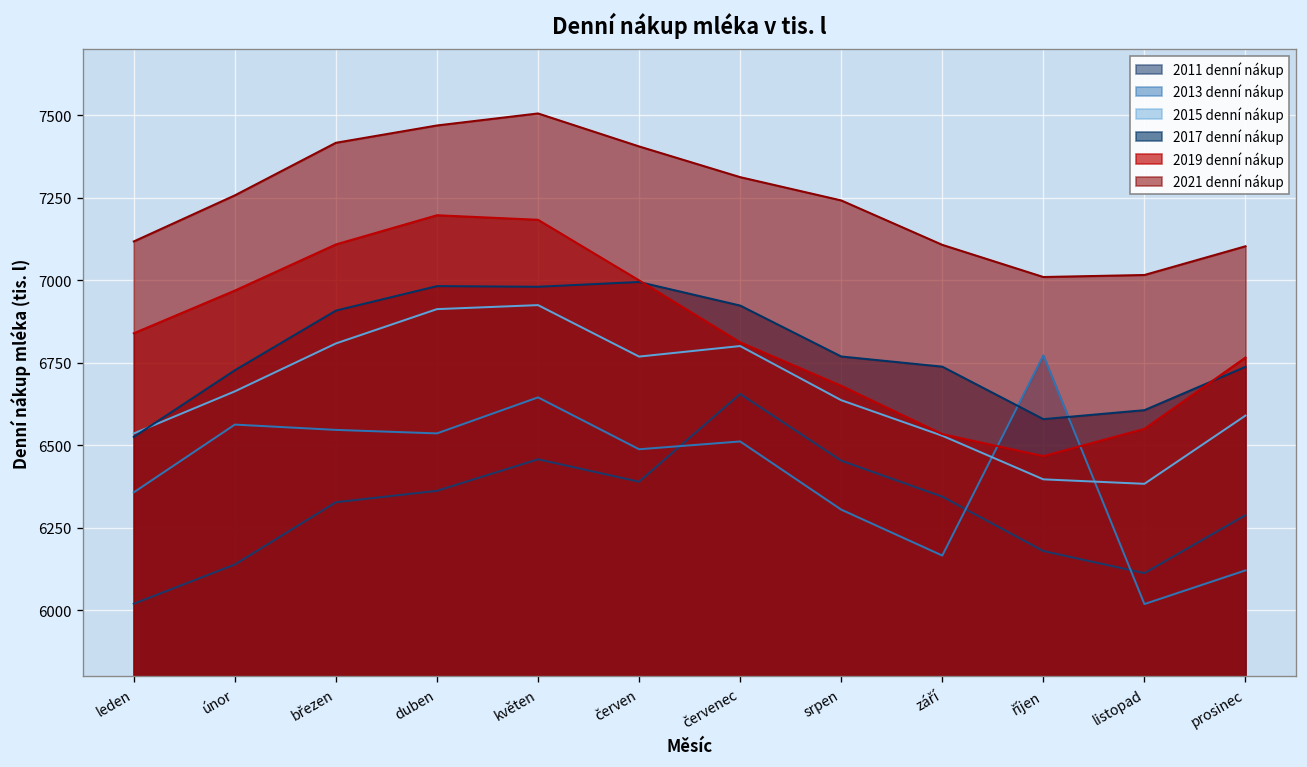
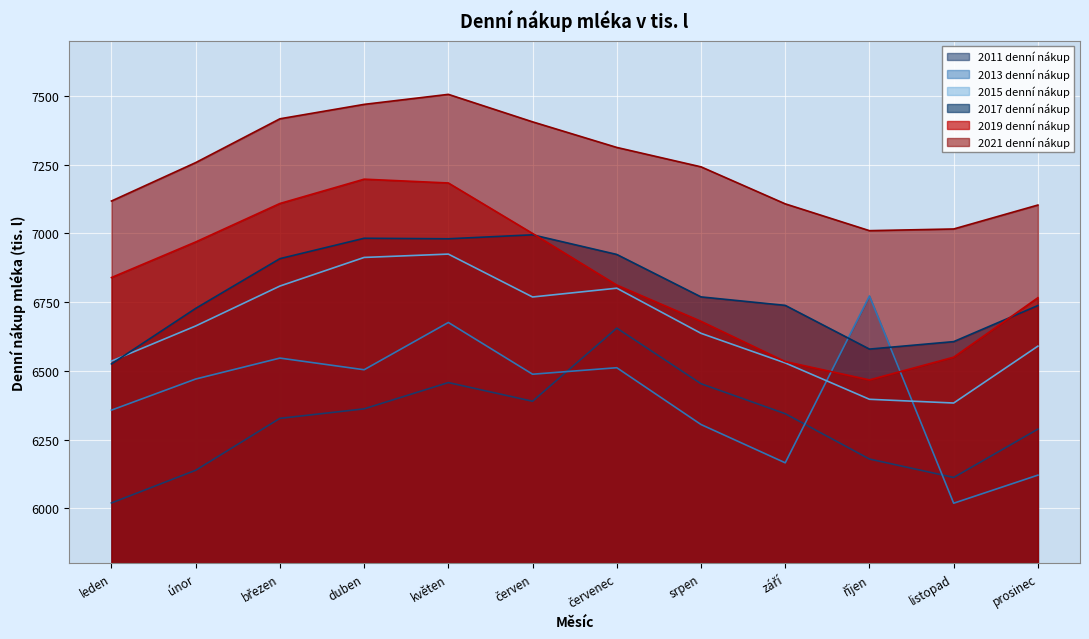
2013 denní nákup, únor: 6560 -> 6470
2013 denní nákup, duben: 6540 -> 6500
2013 denní nákup, květen: 6640 -> 6680
